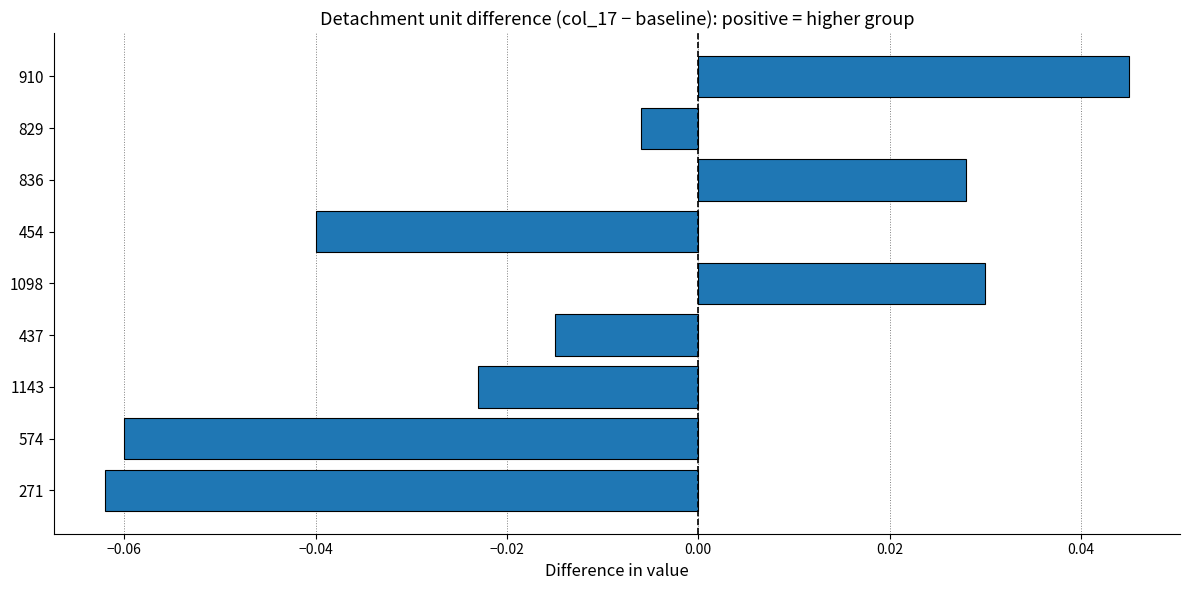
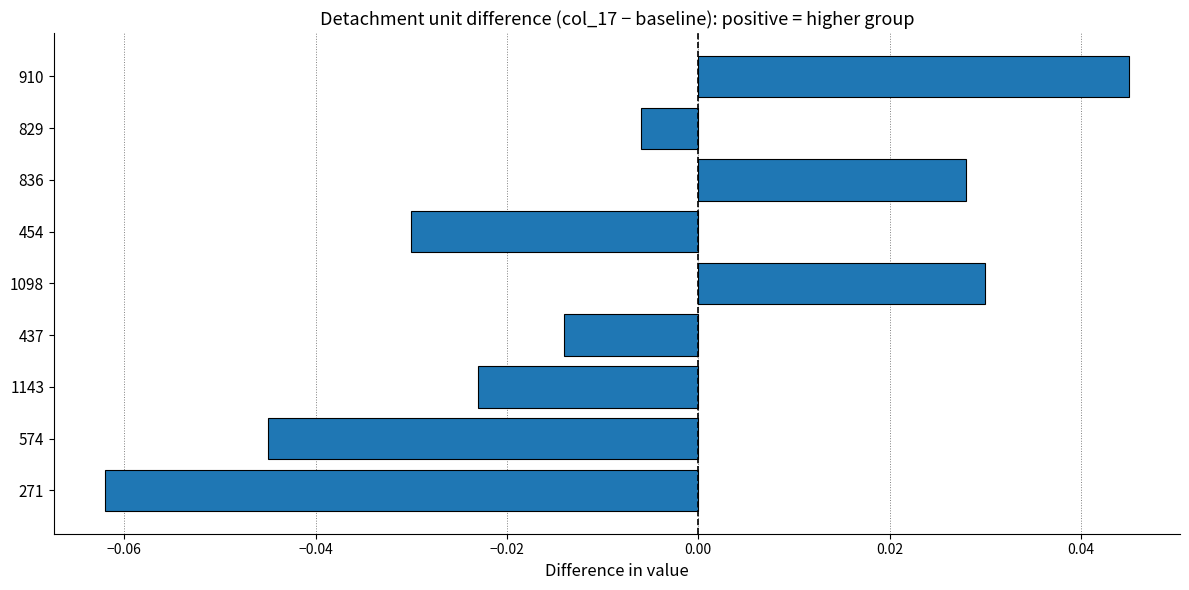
454: -0.04 -> -0.03
437: -0.015 -> -0.014
574: -0.060 -> -0.045
